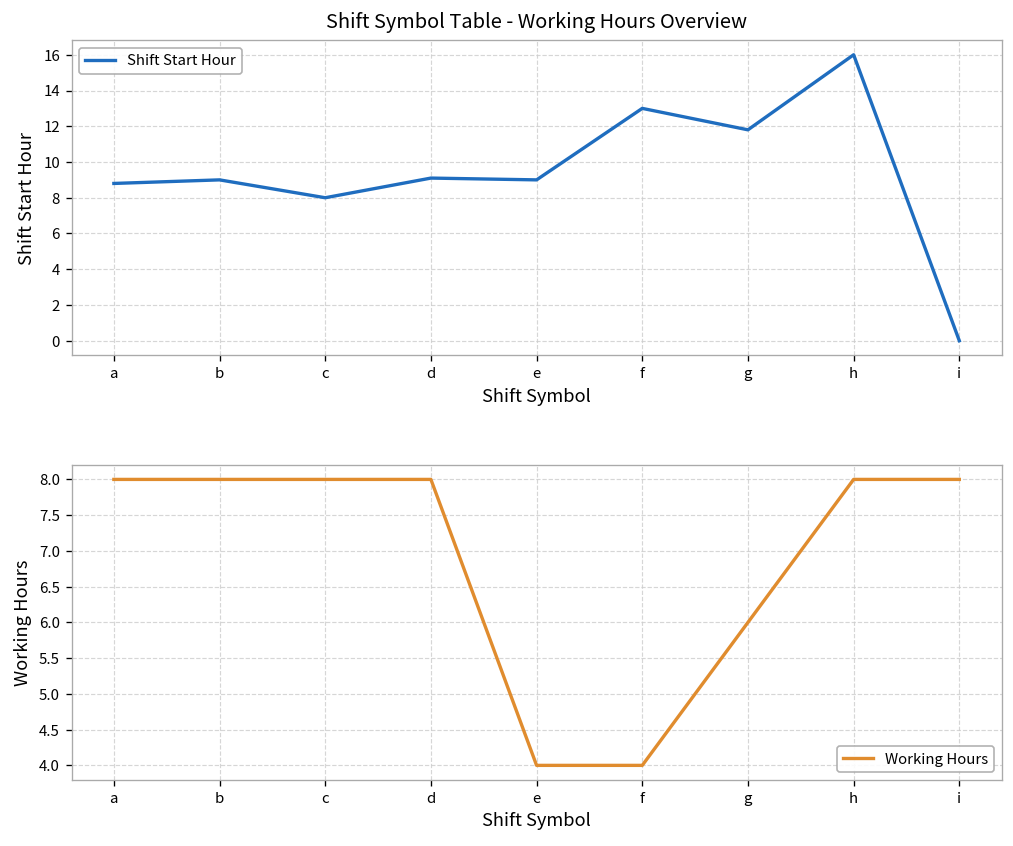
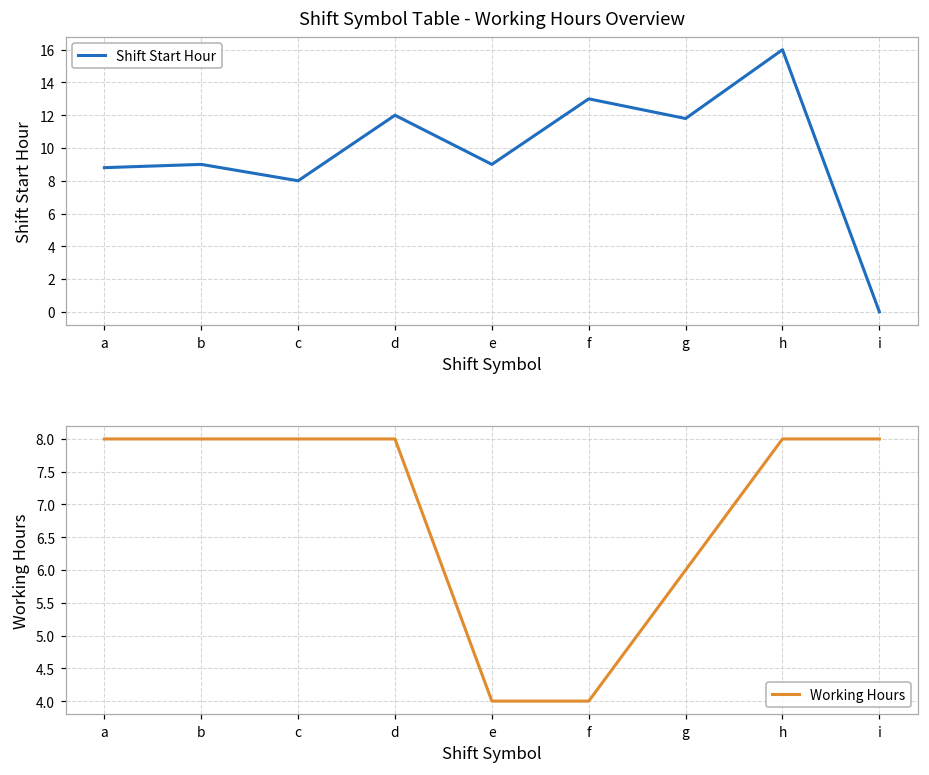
Shift Symbol Table - Working Hours Overview, d: 9.1 -> 12.0
